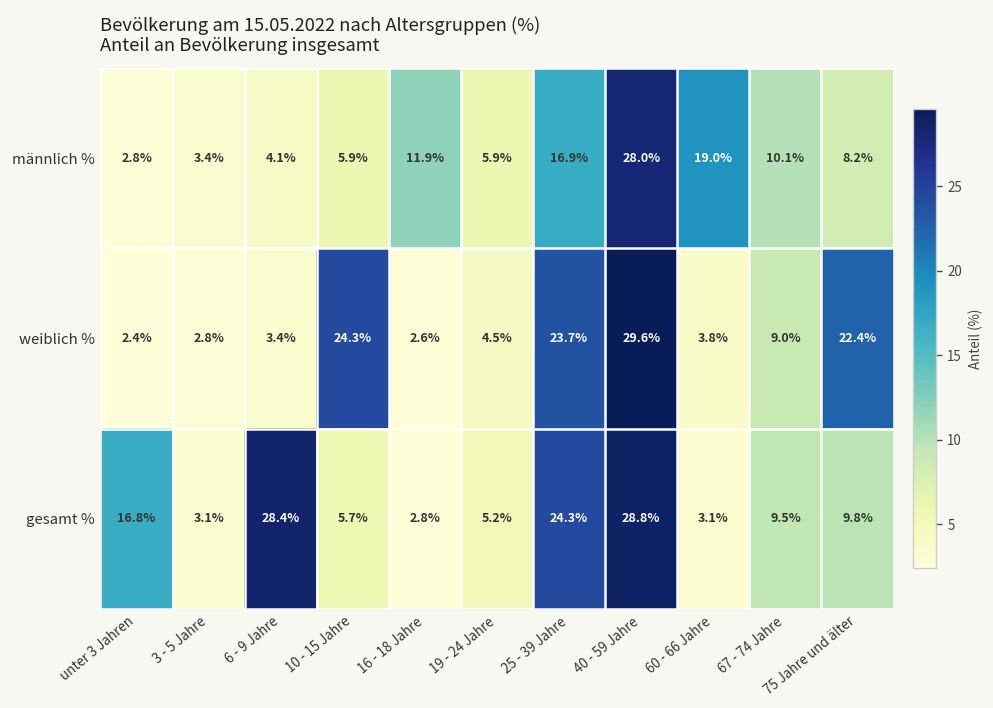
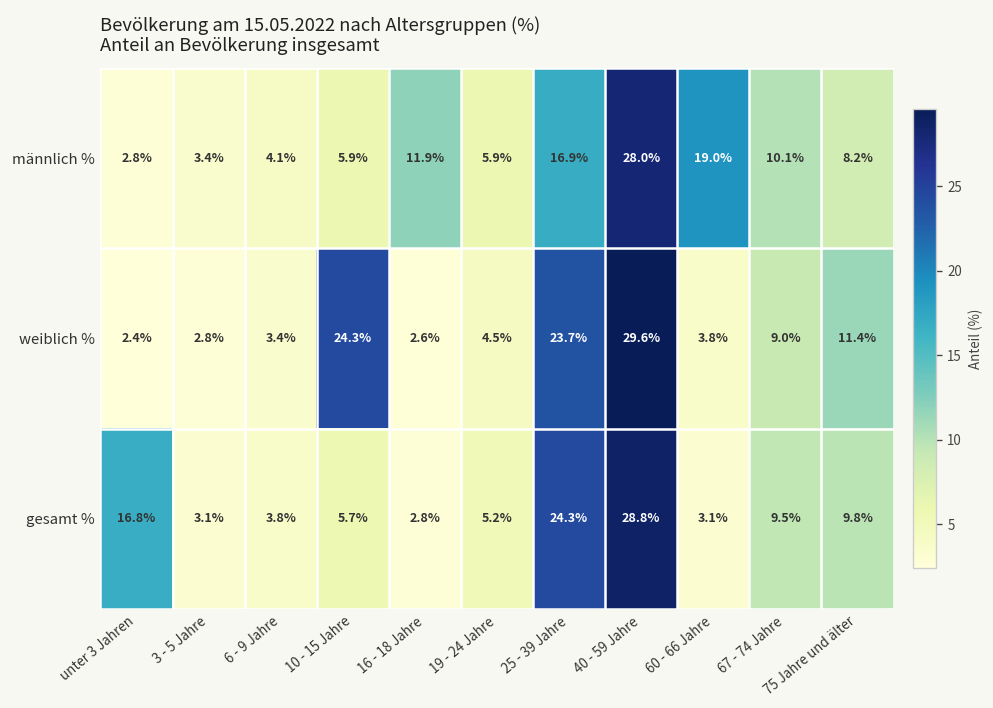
weiblich %, 75 Jahre und älter: 22.4% -> 11.4%
gesamt %, 6 - 9 Jahre: 28.4% -> 3.8%
